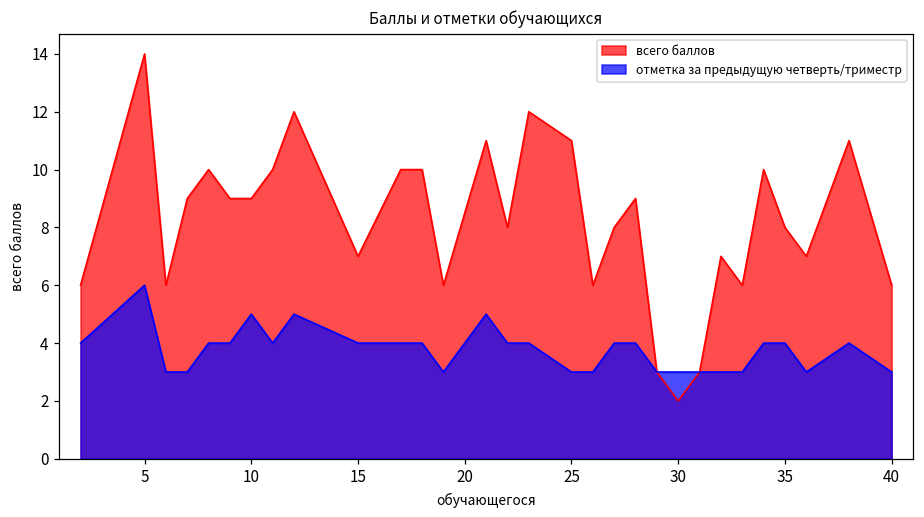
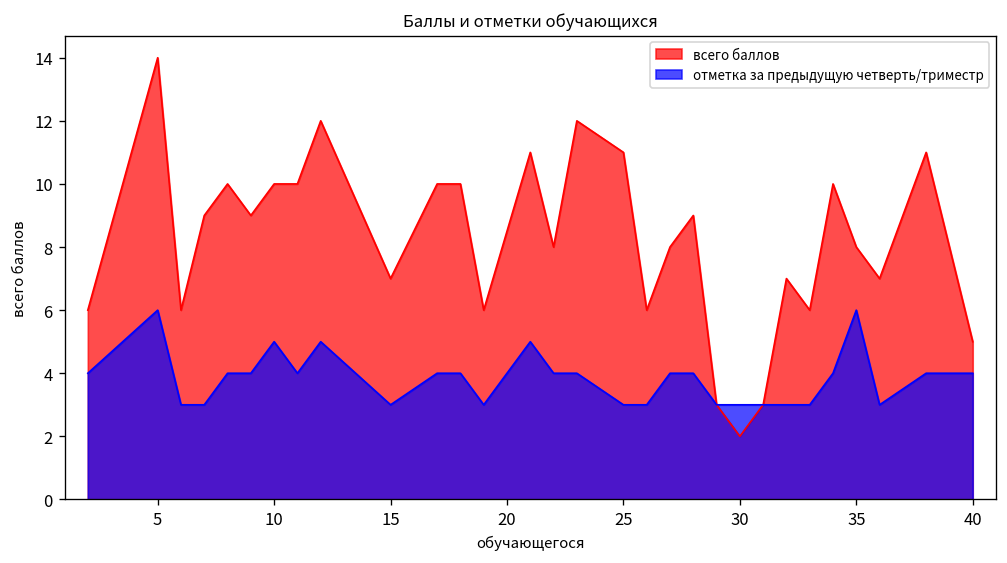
всего баллов, 10: 9 -> 10
отметка за предыдущую четверть/триместр, 15: 4 -> 3
отметка за предыдущую четверть/триместр, 35: 4 -> 6
всего баллов, 40: 6 -> 5
отметка за предыдущую четверть/триместр, 40: 3 -> 4
